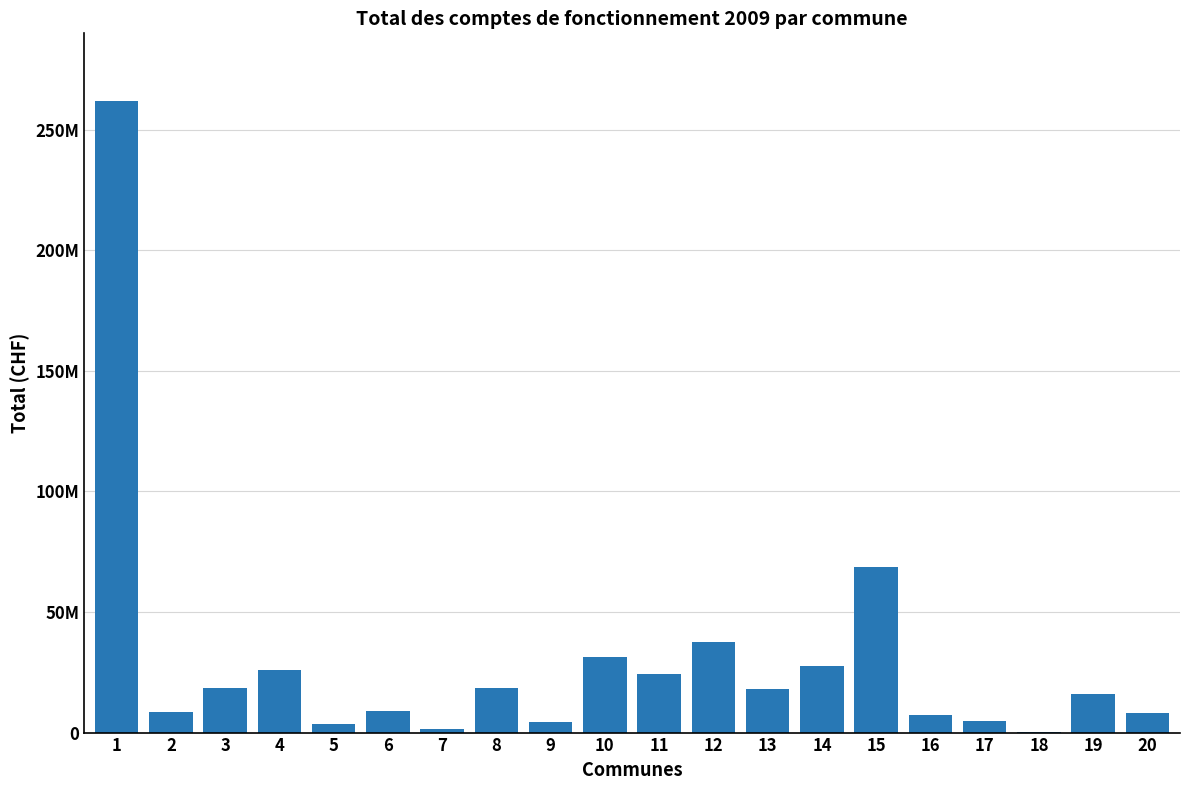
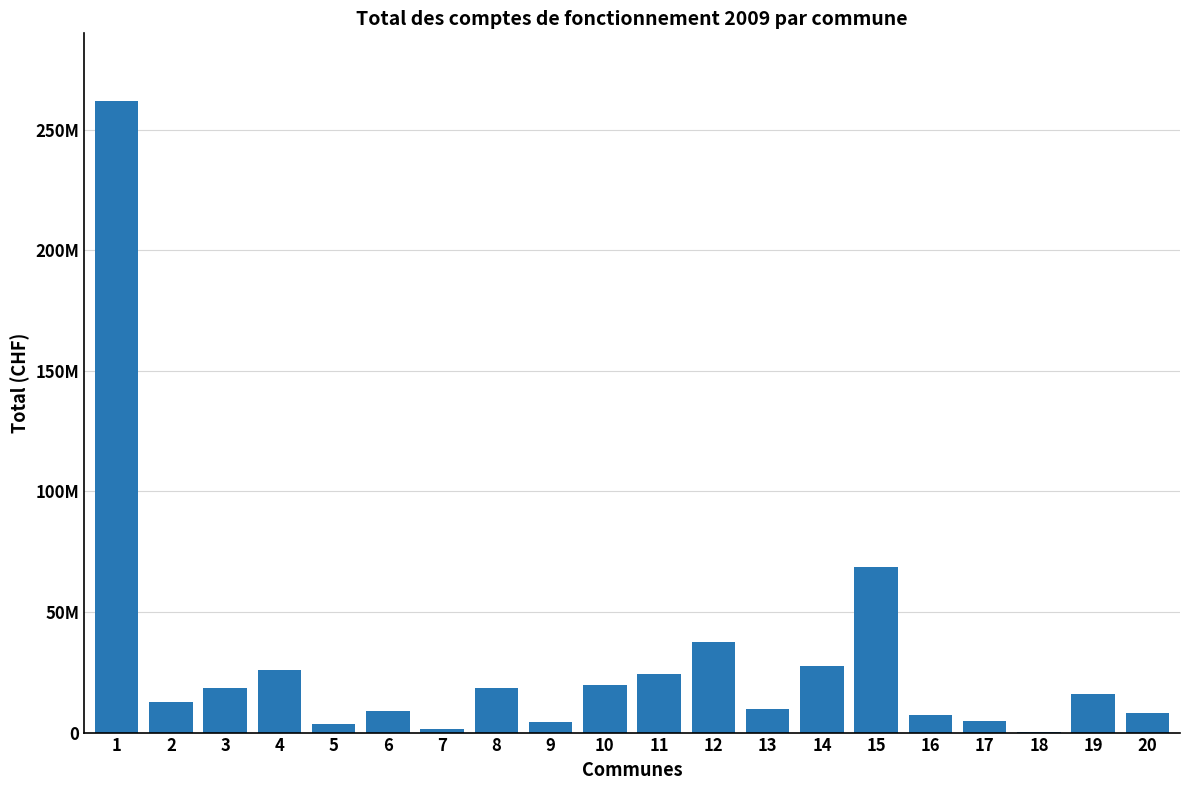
2: 9000000 -> 13000000
10: 31000000 -> 20000000
13: 18000000 -> 10000000
